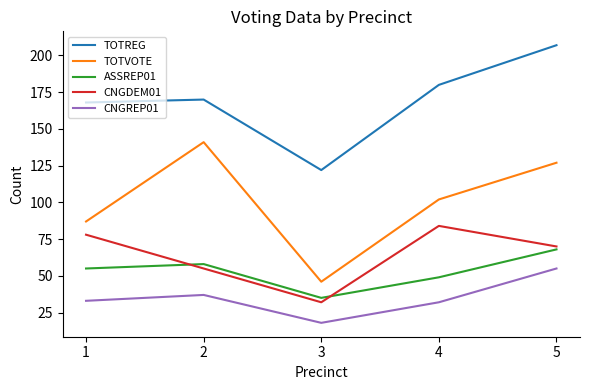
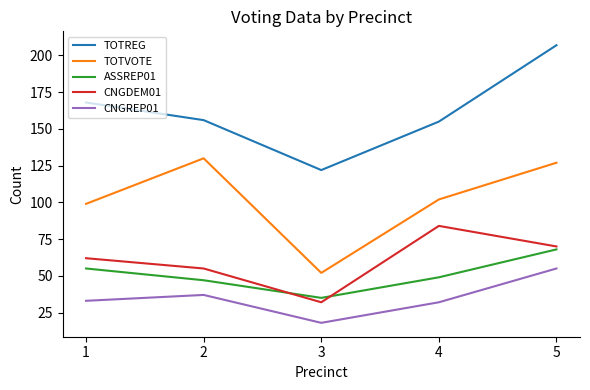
TOTVOTE, 1: 87 -> 99
CNGDEM01, 1: 78 -> 62
TOTREG, 2: 170 -> 156
TOTVOTE, 2: 141 -> 130
ASSREP01, 2: 58 -> 47
TOTVOTE, 3: 46 -> 52
TOTREG, 4: 180 -> 155
